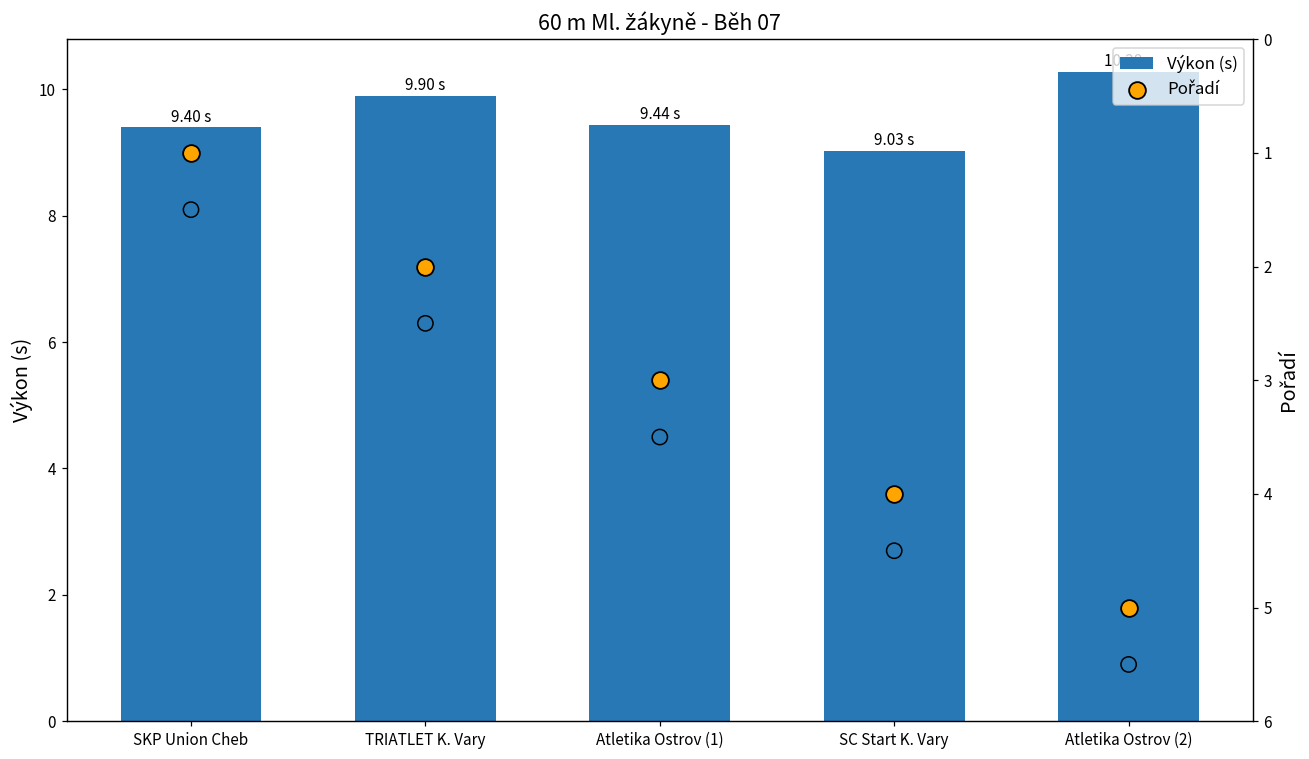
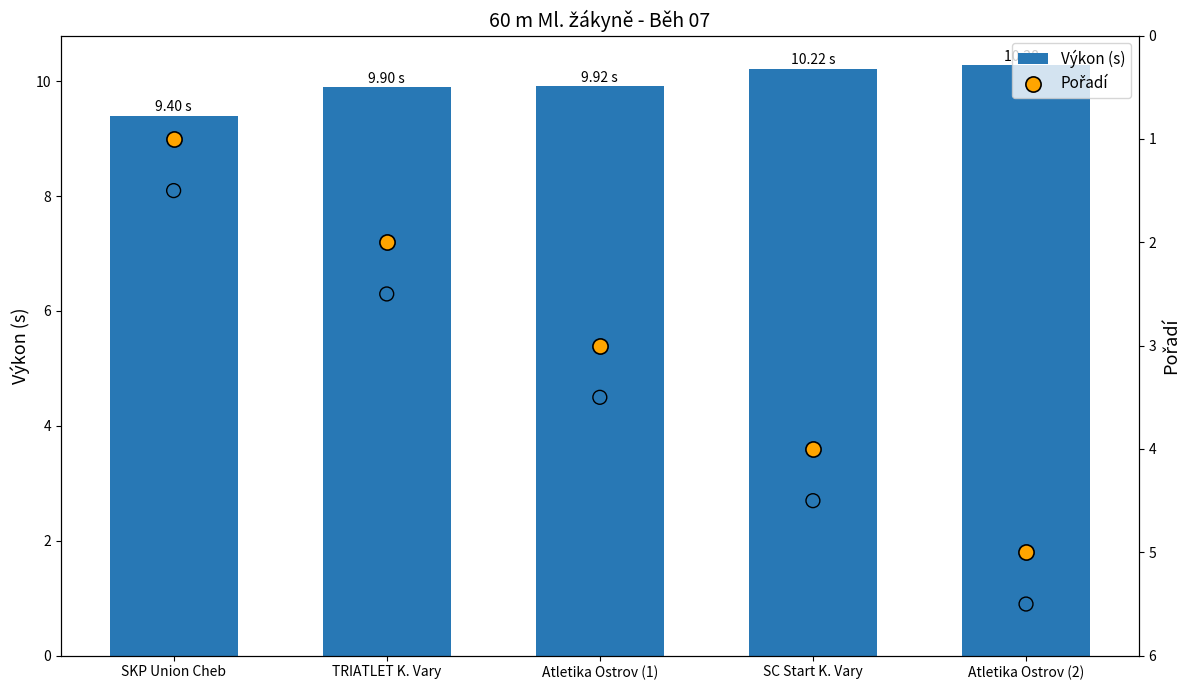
Výkon (s), Atletika Ostrov (1): 9.44 -> 9.92
Výkon (s), SC Start K. Vary: 9.03 -> 10.22
